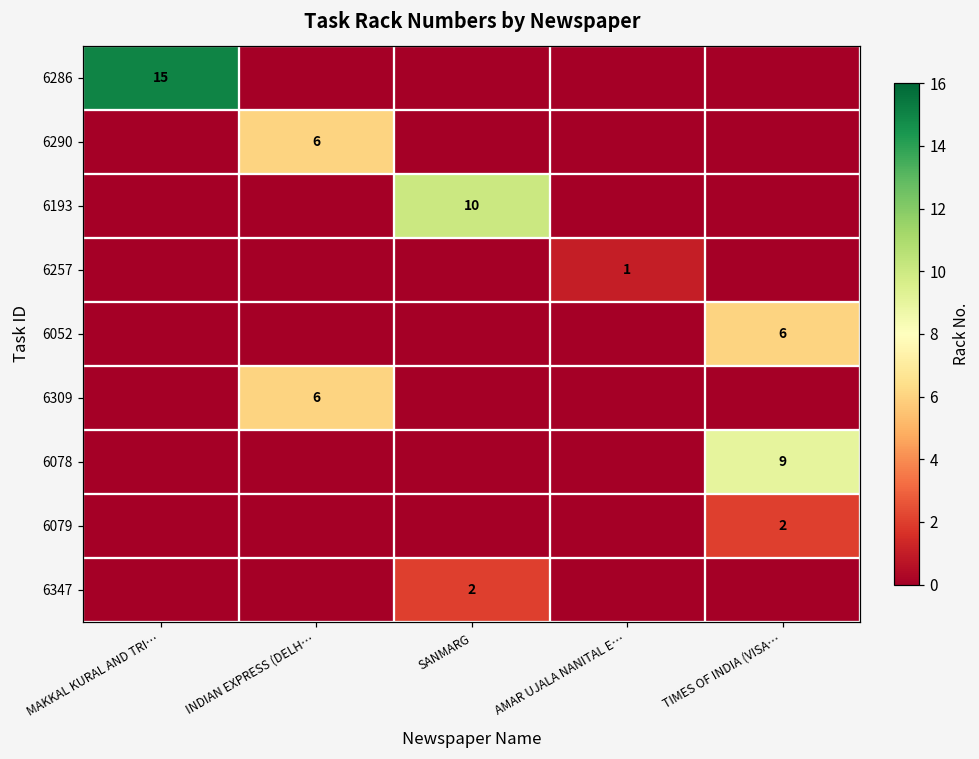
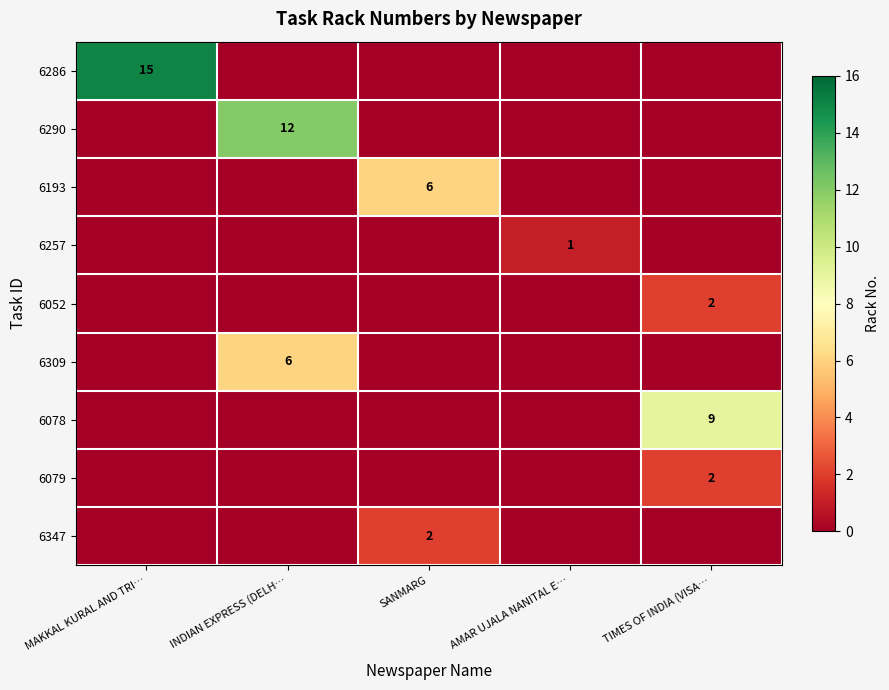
6290, INDIAN EXPRESS (DELH…: 6 -> 12
6193, SANMARG: 10 -> 6
6052, TIMES OF INDIA (VISA…: 6 -> 2
